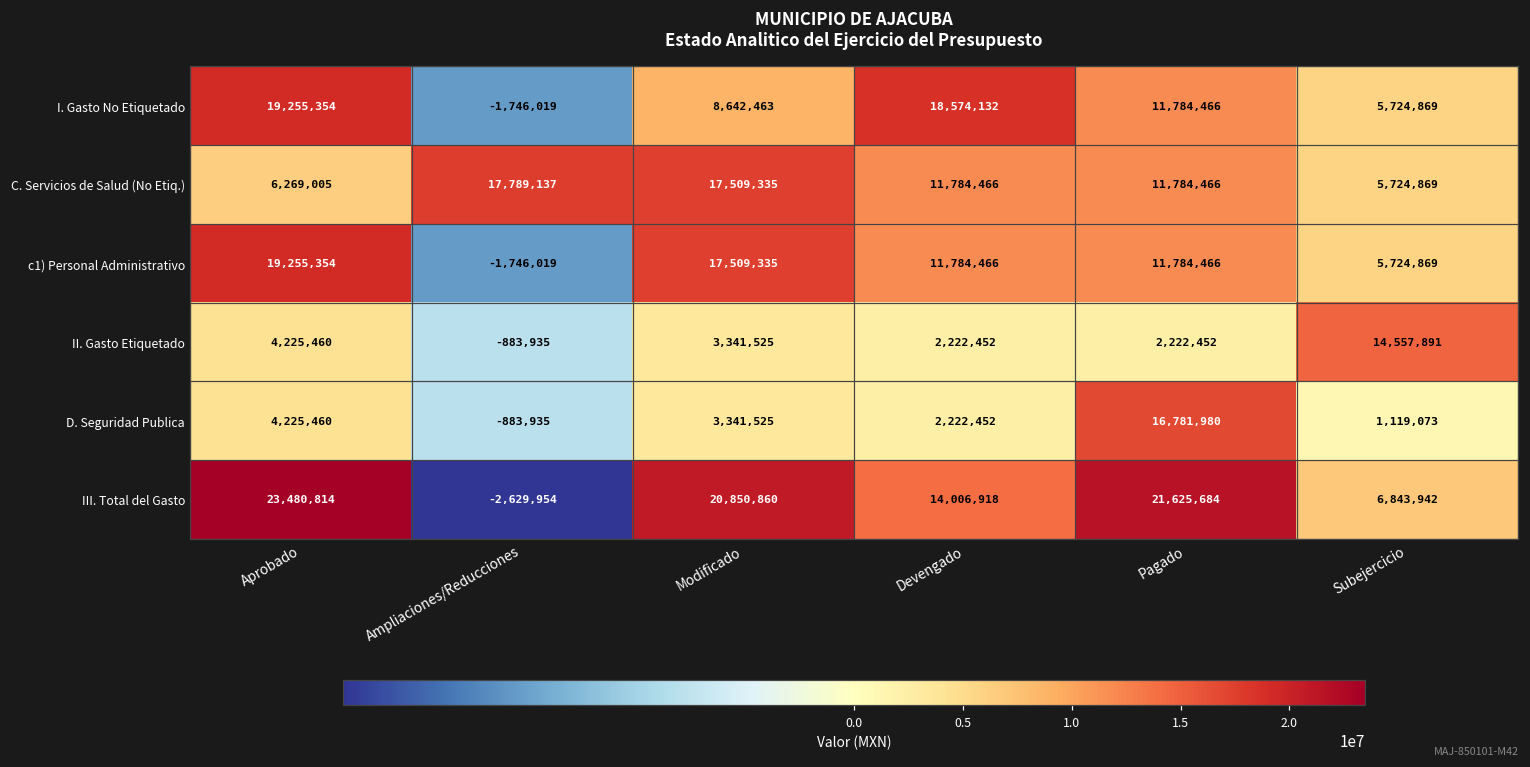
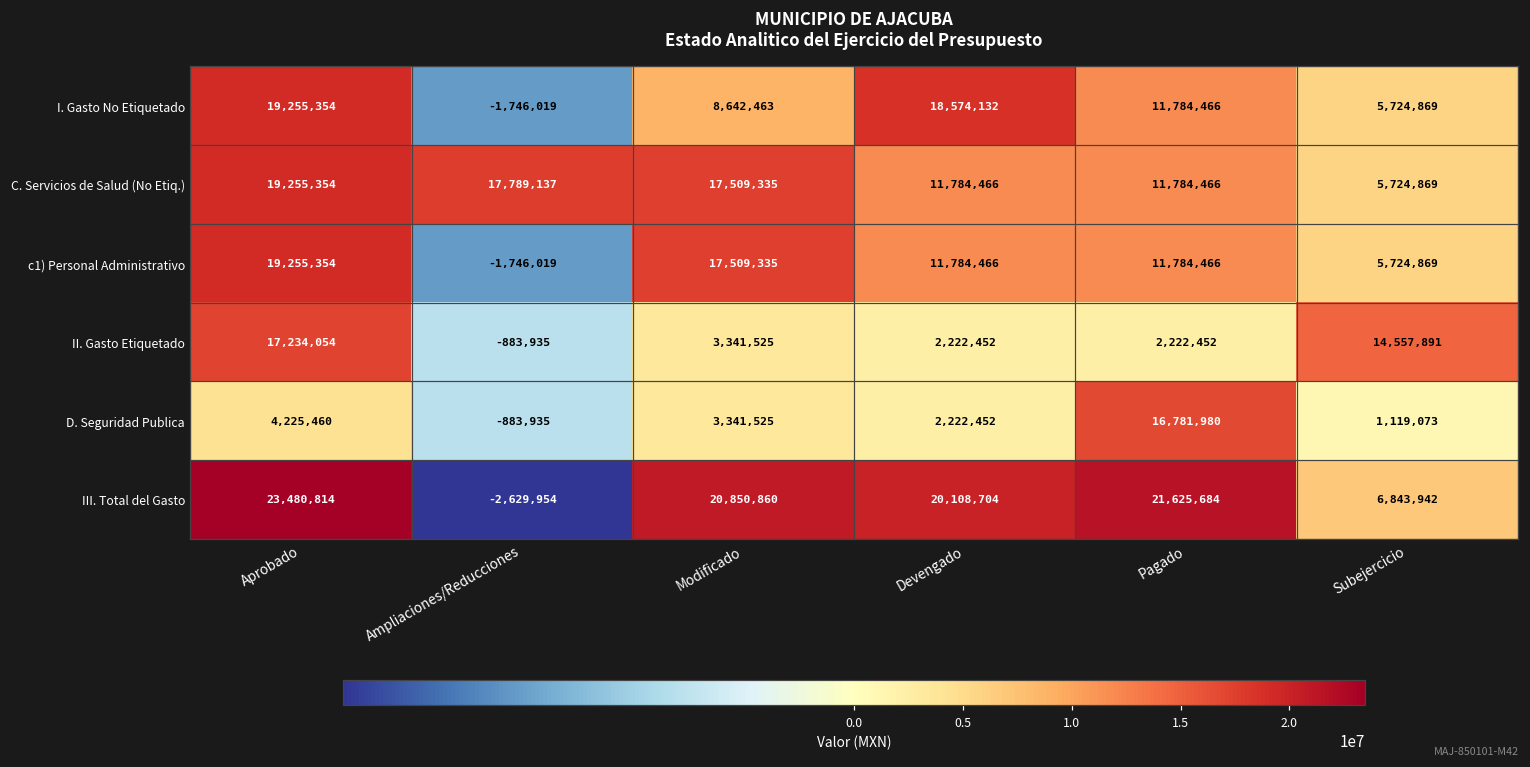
C. Servicios de Salud (No Etiq.), Aprobado: 6,269,005 -> 19,255,354
II. Gasto Etiquetado, Aprobado: 4,225,460 -> 17,234,054
III. Total del Gasto, Devengado: 14,006,918 -> 20,108,704
